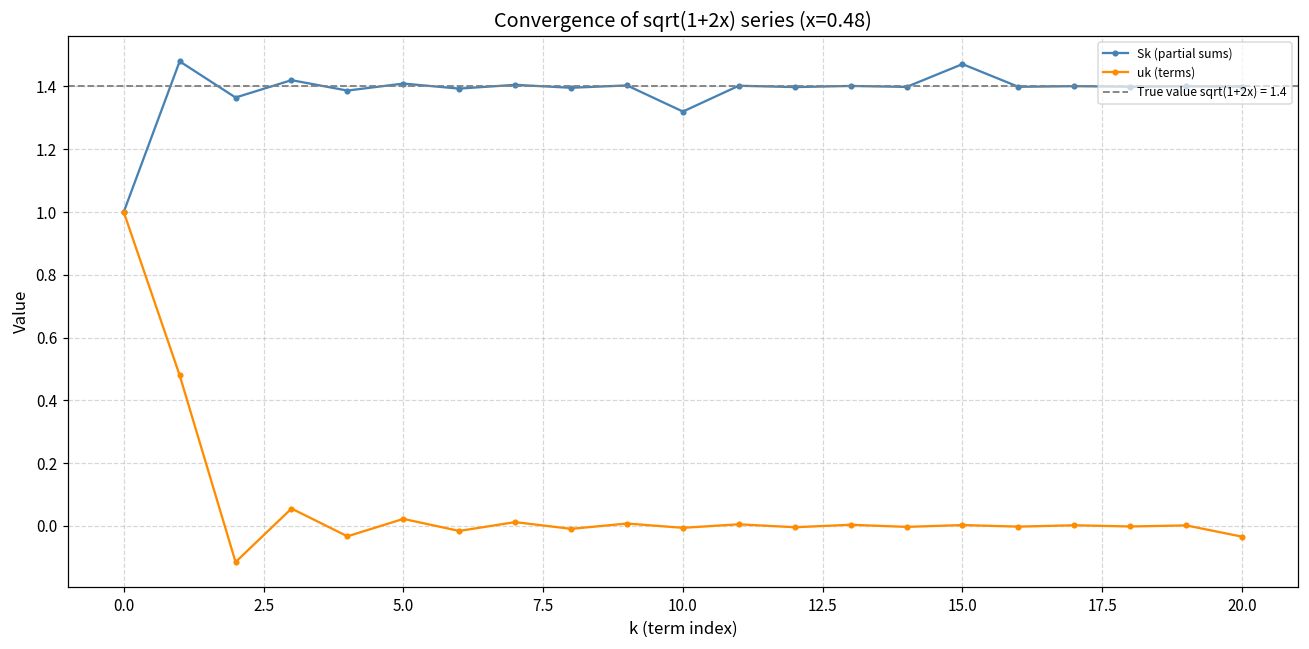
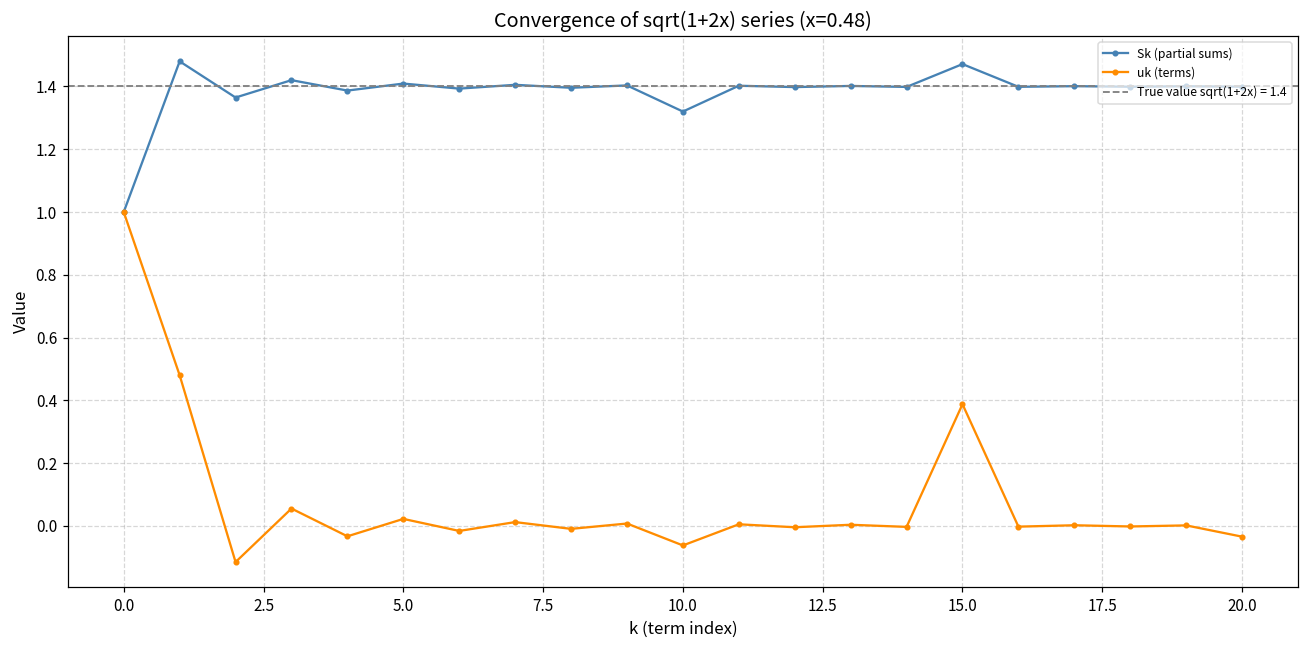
uk (terms), 10.0: -0.01 -> -0.06
uk (terms), 15.0: 0.00 -> 0.39
